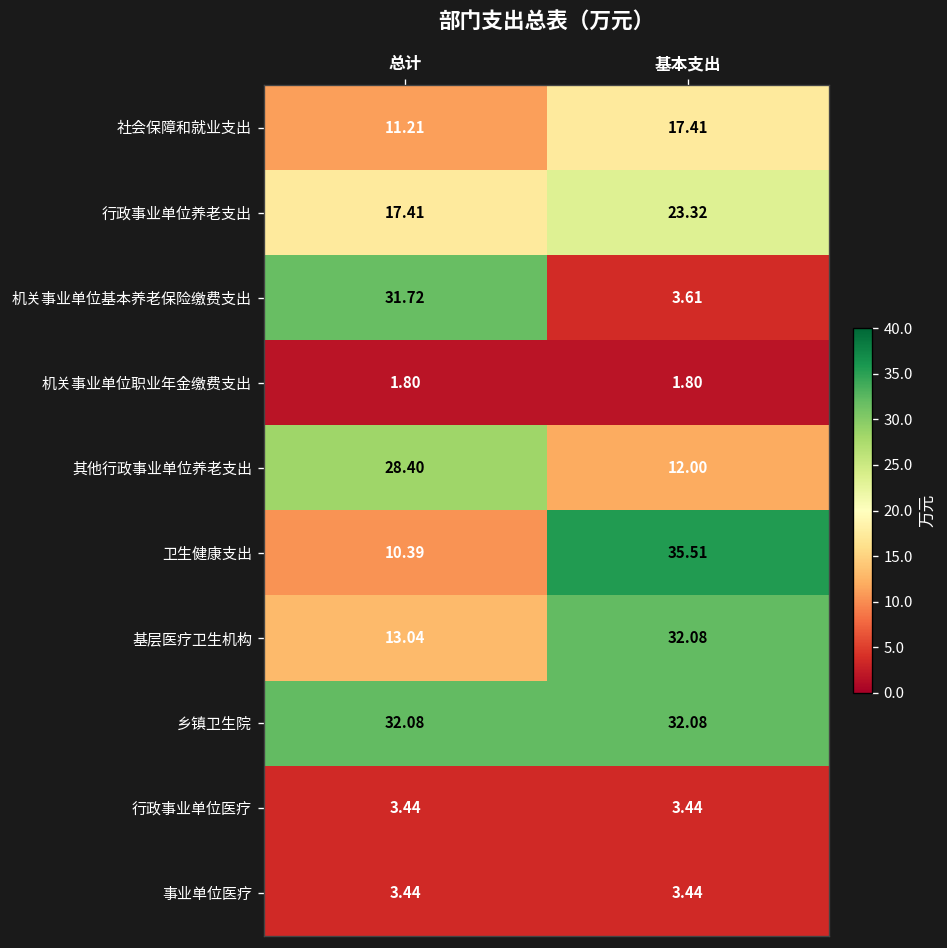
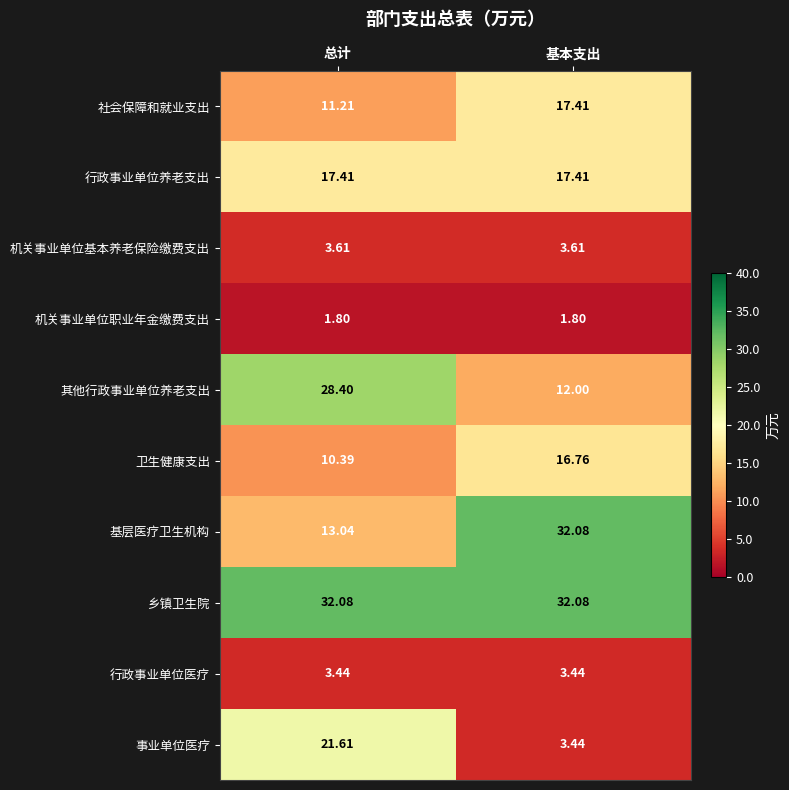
行政事业单位养老支出, 基本支出: 23.32 -> 17.41
机关事业单位基本养老保险缴费支出, 总计: 31.72 -> 3.61
卫生健康支出, 基本支出: 35.51 -> 16.76
事业单位医疗, 总计: 3.44 -> 21.61
